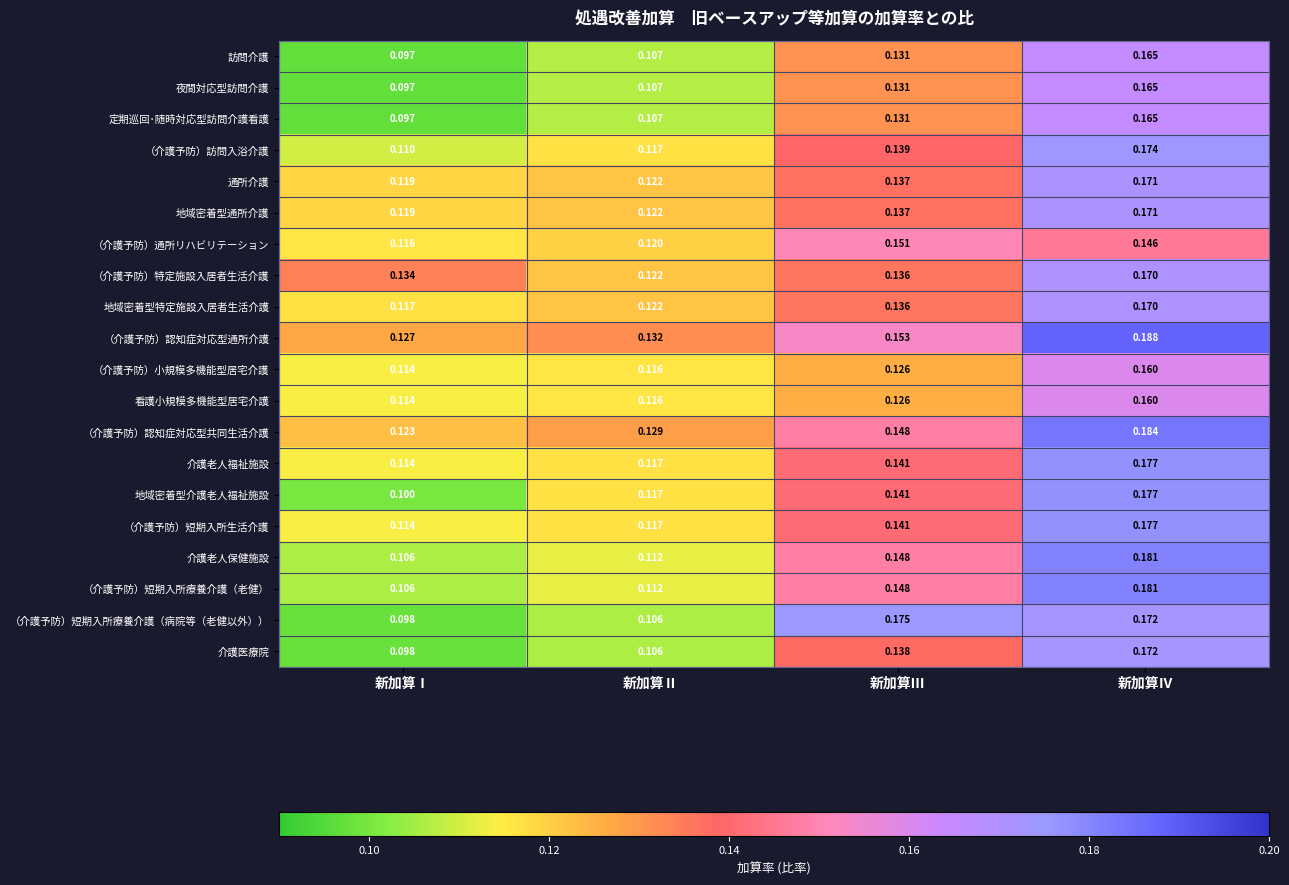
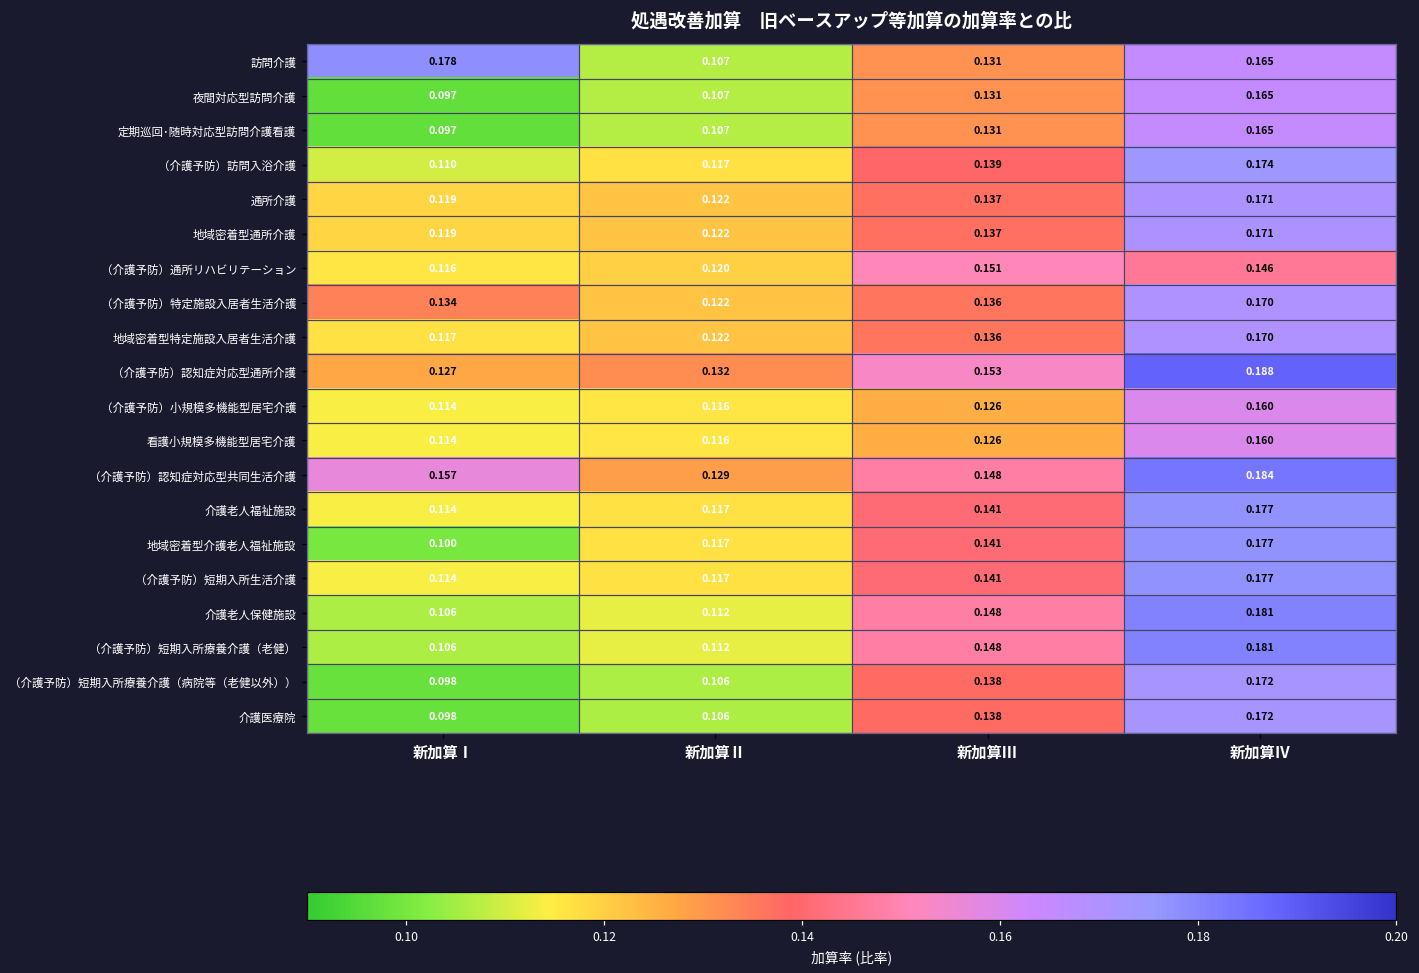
訪問介護, 新加算Ⅰ: 0.097 -> 0.178
（介護予防）認知症対応型共同生活介護, 新加算Ⅰ: 0.123 -> 0.157
（介護予防）短期入所療養介護（病院等（老健以外））, 新加算Ⅲ: 0.175 -> 0.138
